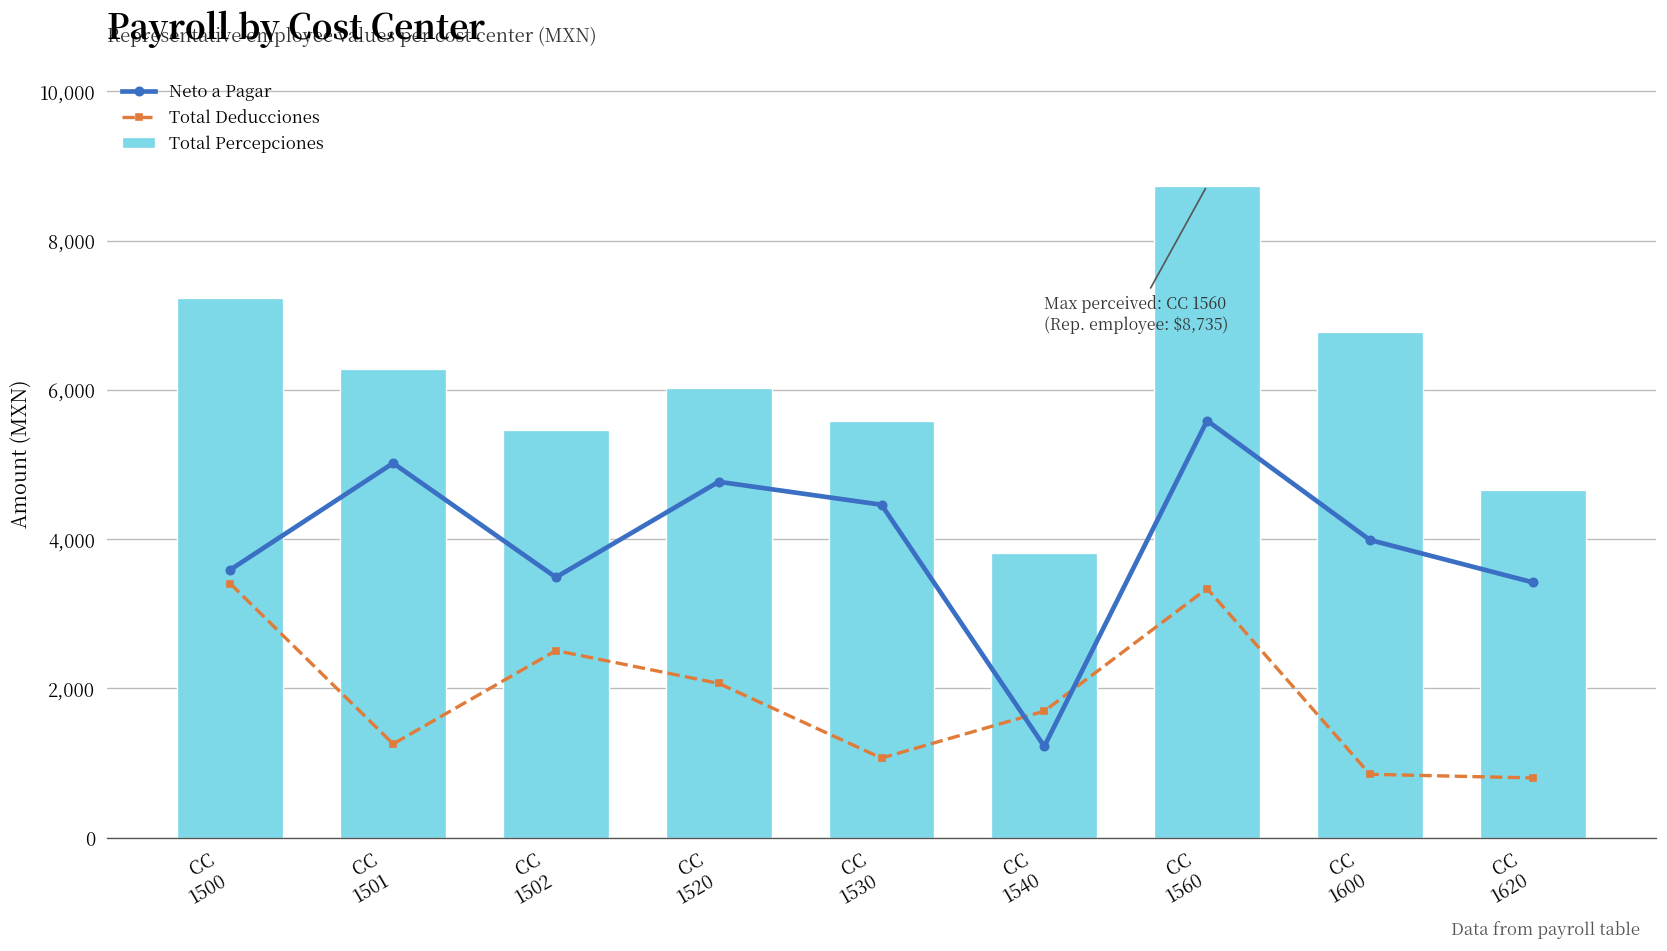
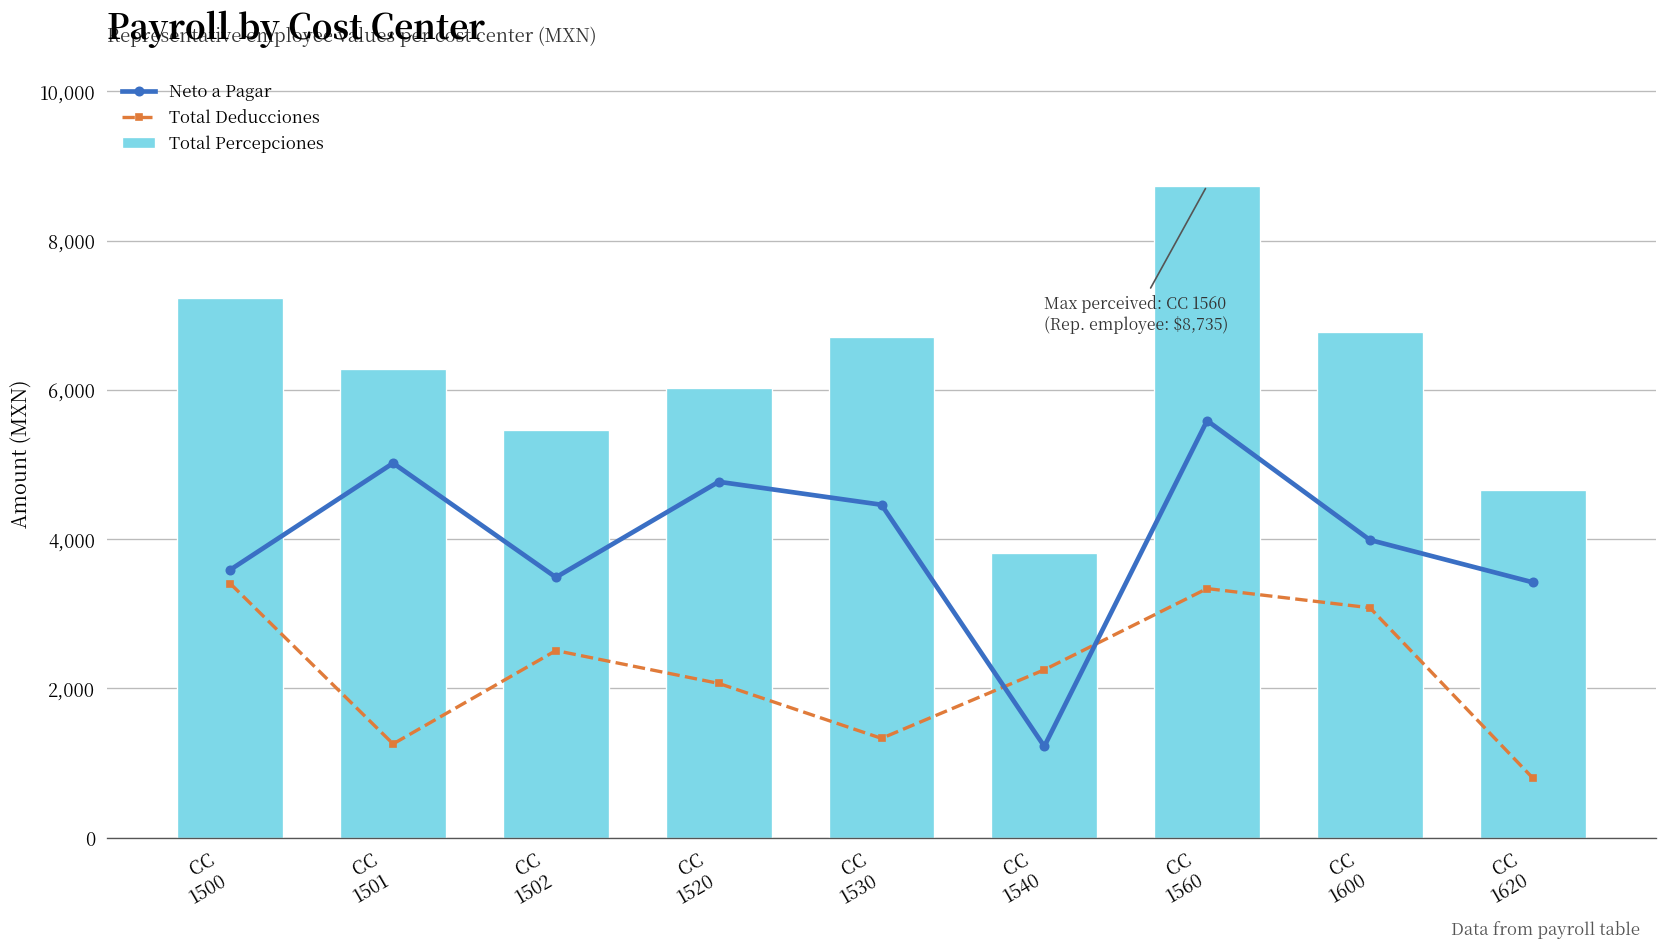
Total Percepciones, CC 1530: 5,600 -> 6,700
Total Deducciones, CC 1530: 1,100 -> 1,300
Total Deducciones, CC 1540: 1,700 -> 2,200
Total Deducciones, CC 1600: 800 -> 3,100
